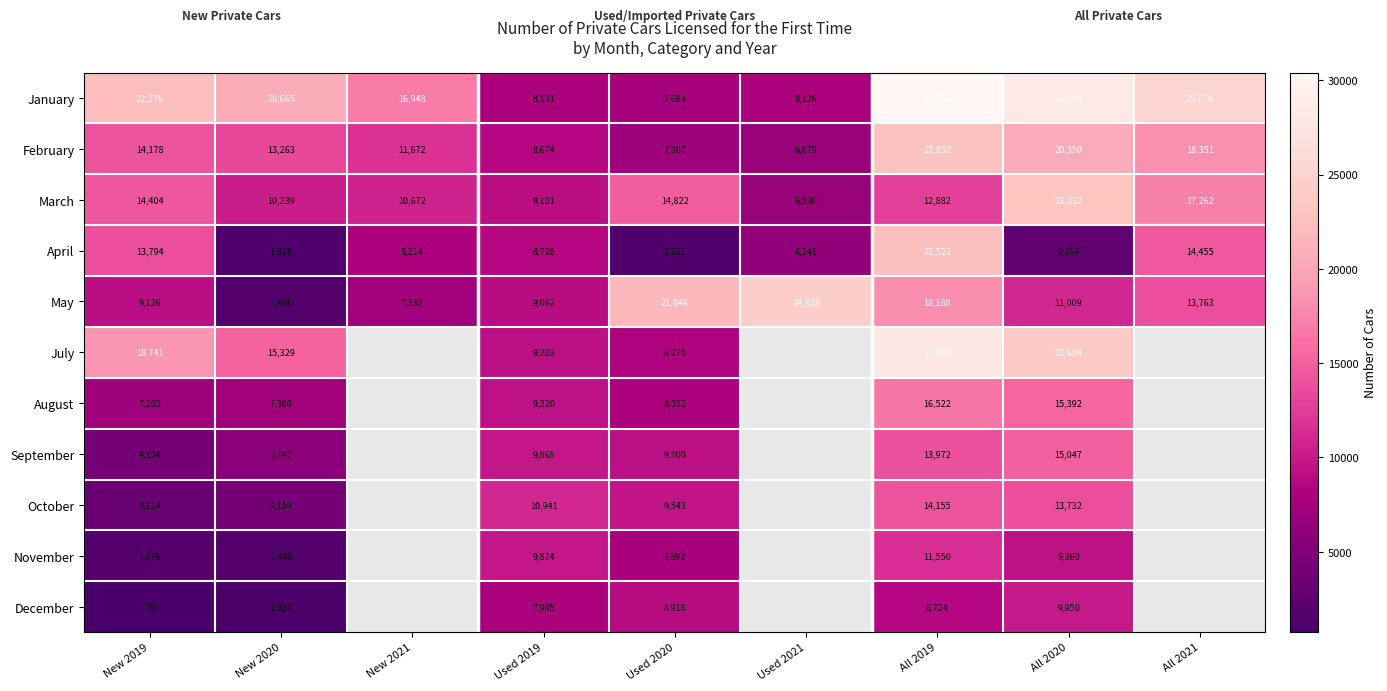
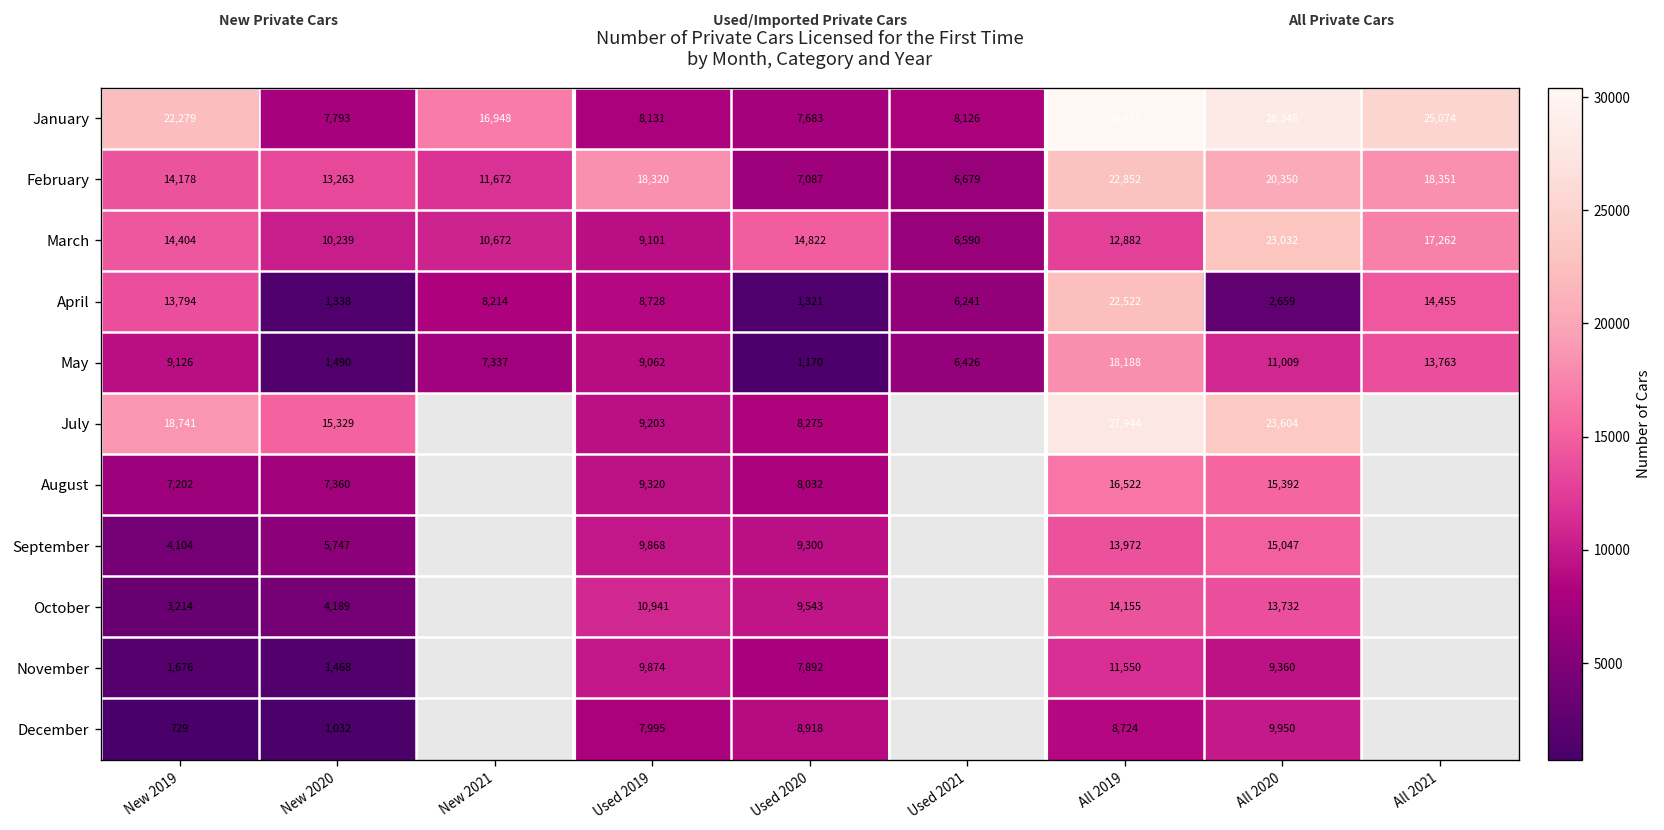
January, New 2020: 20,665 -> 7,793
February, Used 2019: 8,674 -> 18,320
May, Used 2020: 21,846 -> 1,170
May, Used 2021: 24,329 -> 6,426
